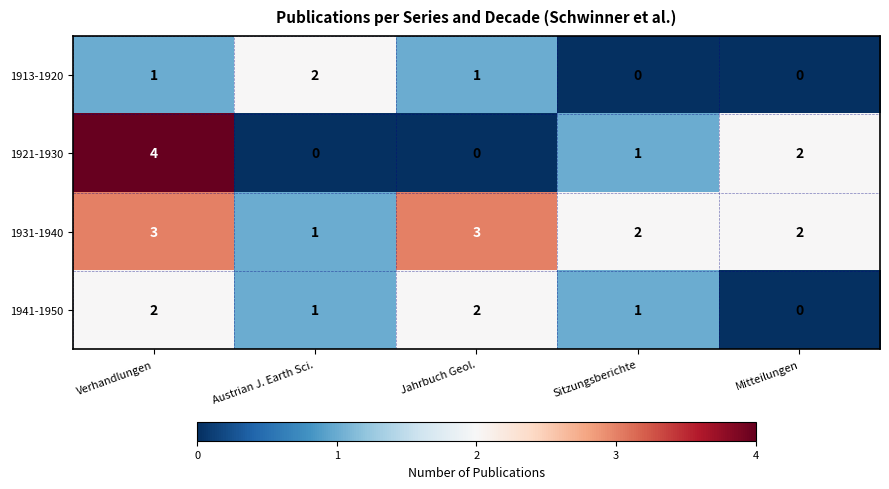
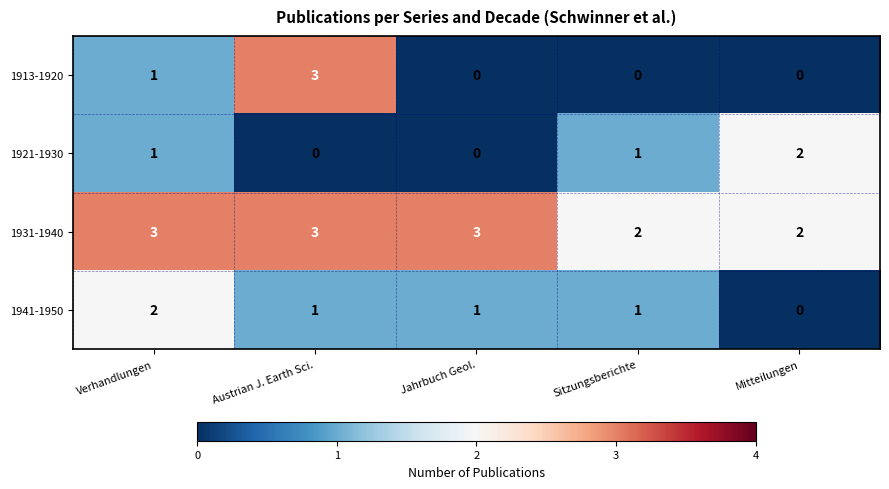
1913-1920, Austrian J. Earth Sci.: 2 -> 3
1913-1920, Jahrbuch Geol.: 1 -> 0
1921-1930, Verhandlungen: 4 -> 1
1931-1940, Austrian J. Earth Sci.: 1 -> 3
1941-1950, Jahrbuch Geol.: 2 -> 1
